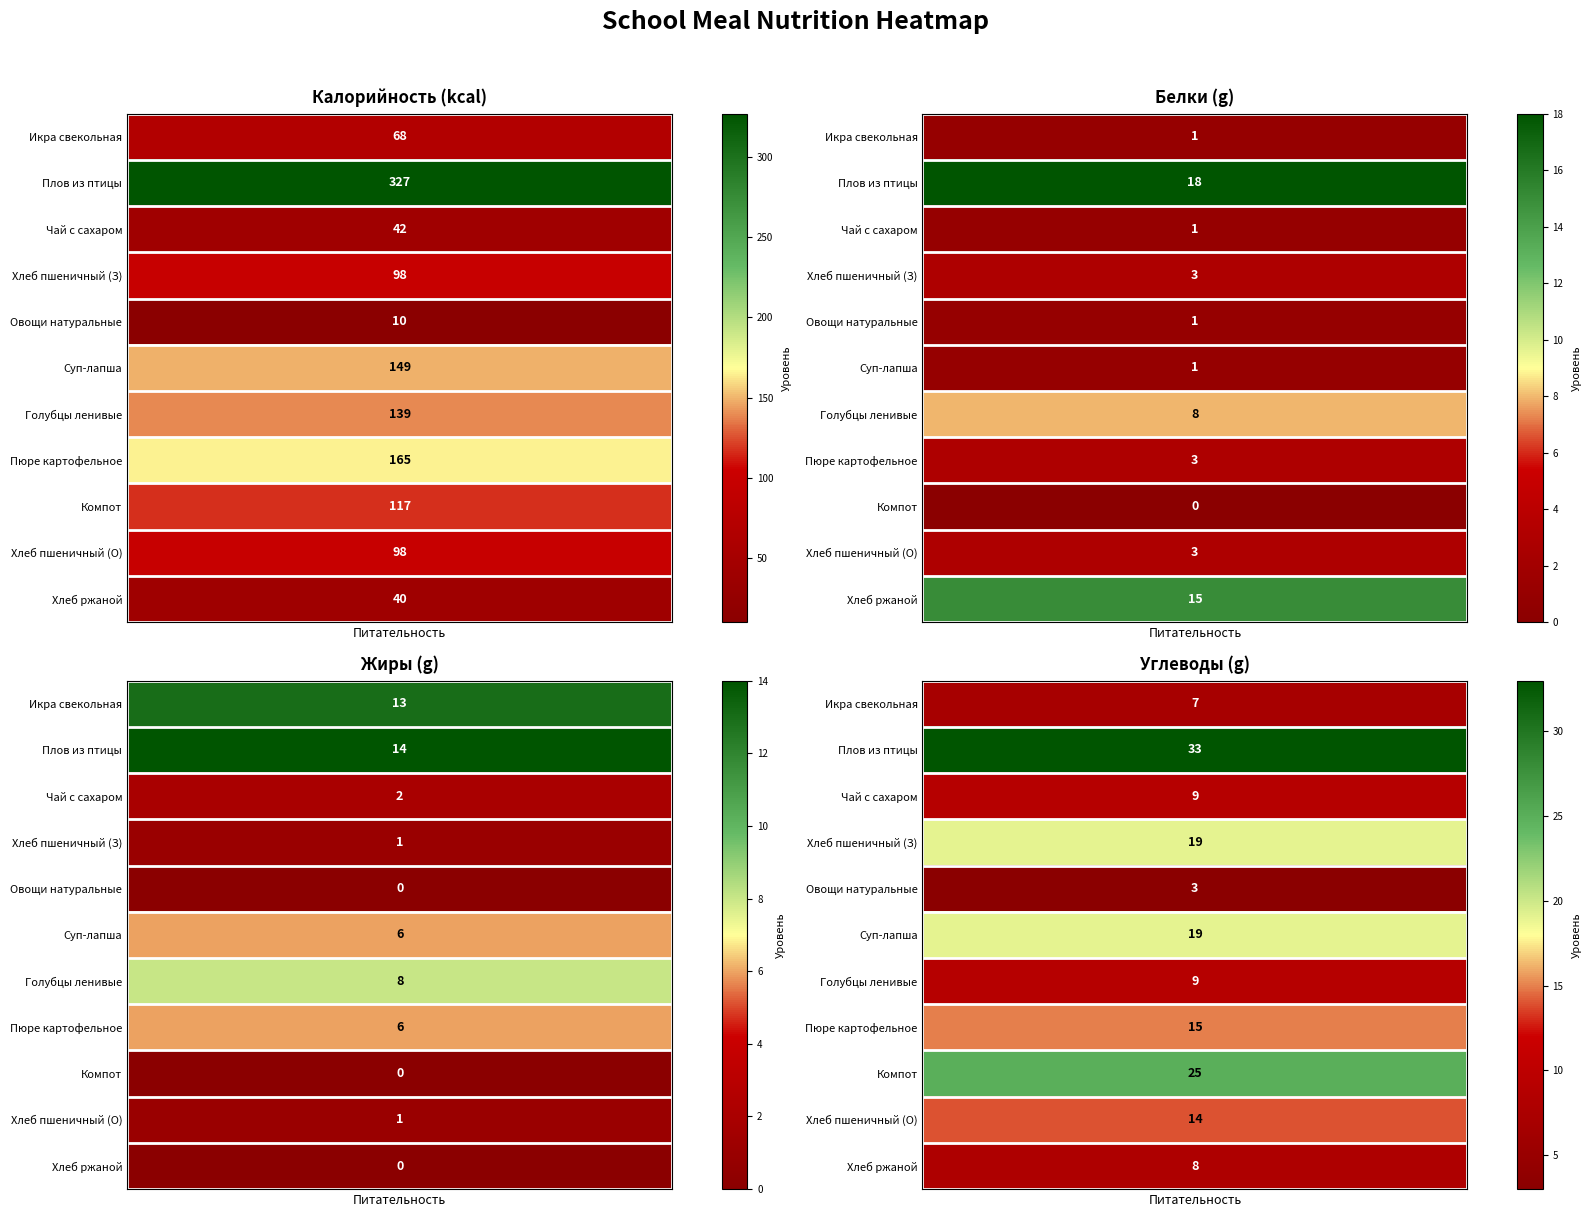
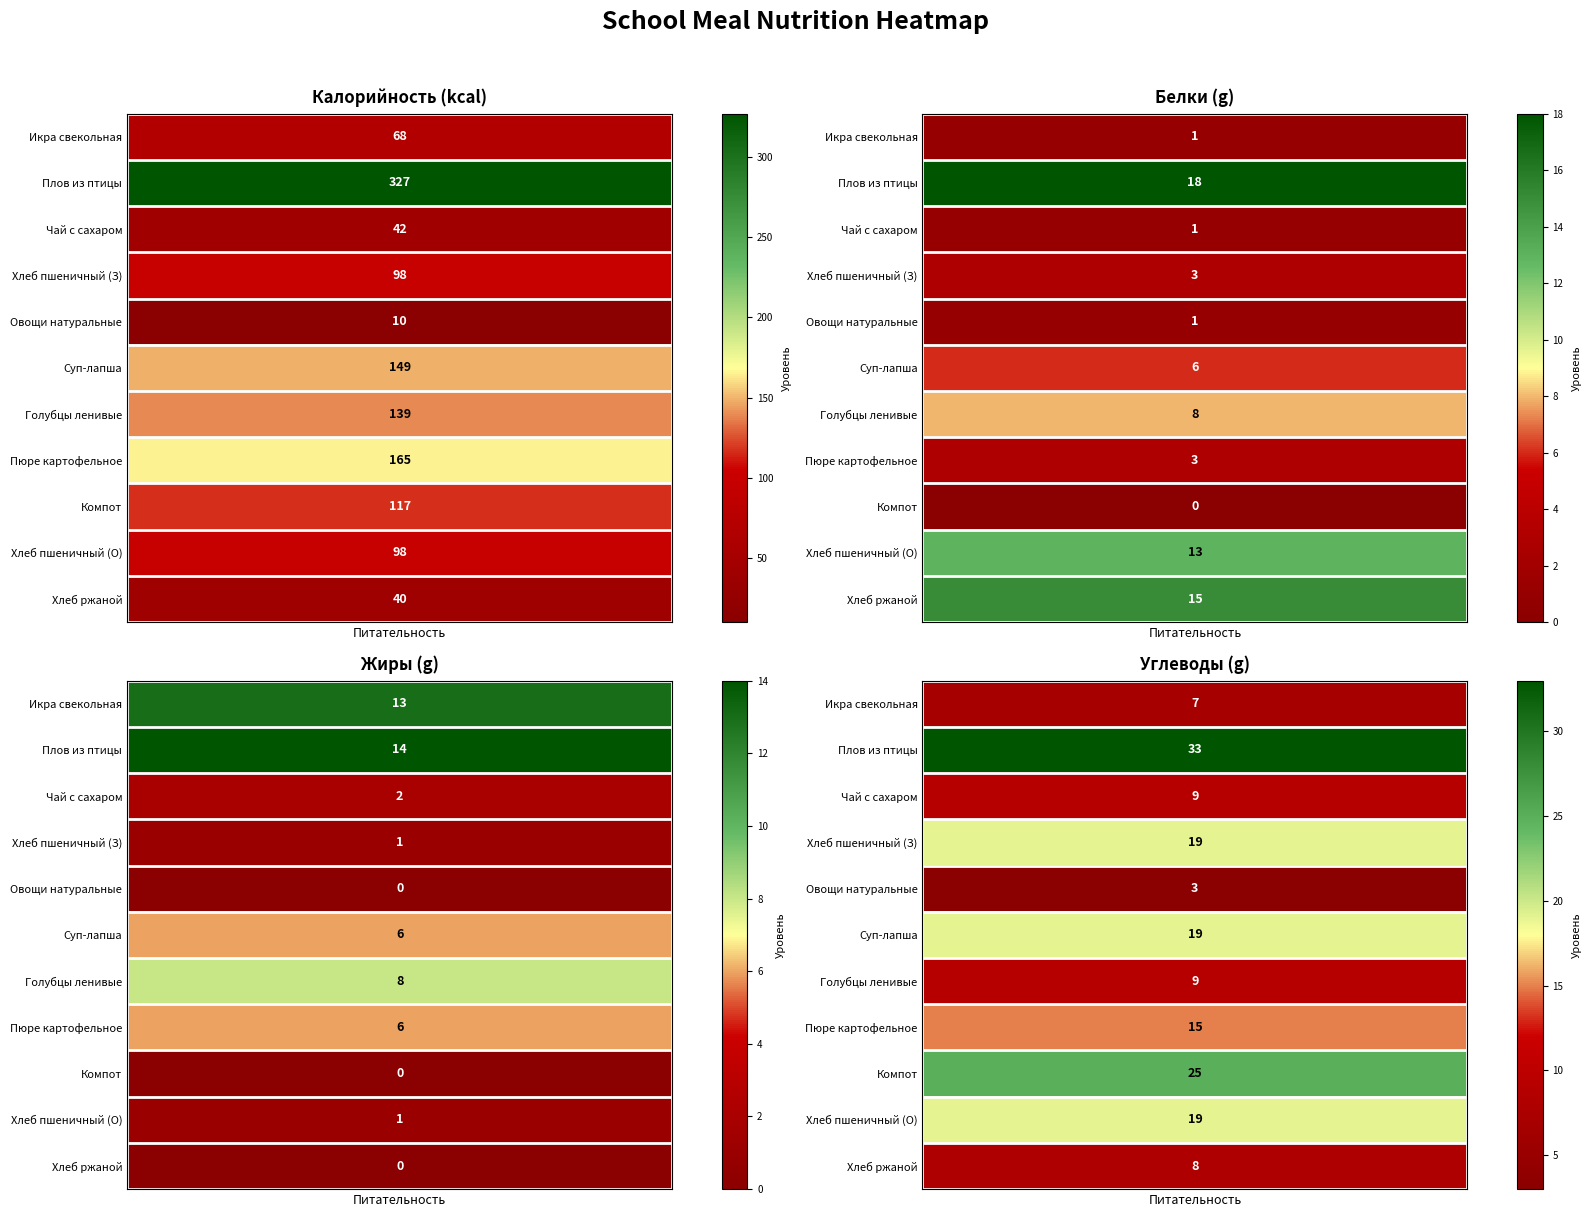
Белки (g), Суп-лапша, Питательность: 1 -> 6
Белки (g), Хлеб пшеничный (О), Питательность: 3 -> 13
Углеводы (g), Хлеб пшеничный (О), Питательность: 14 -> 19
